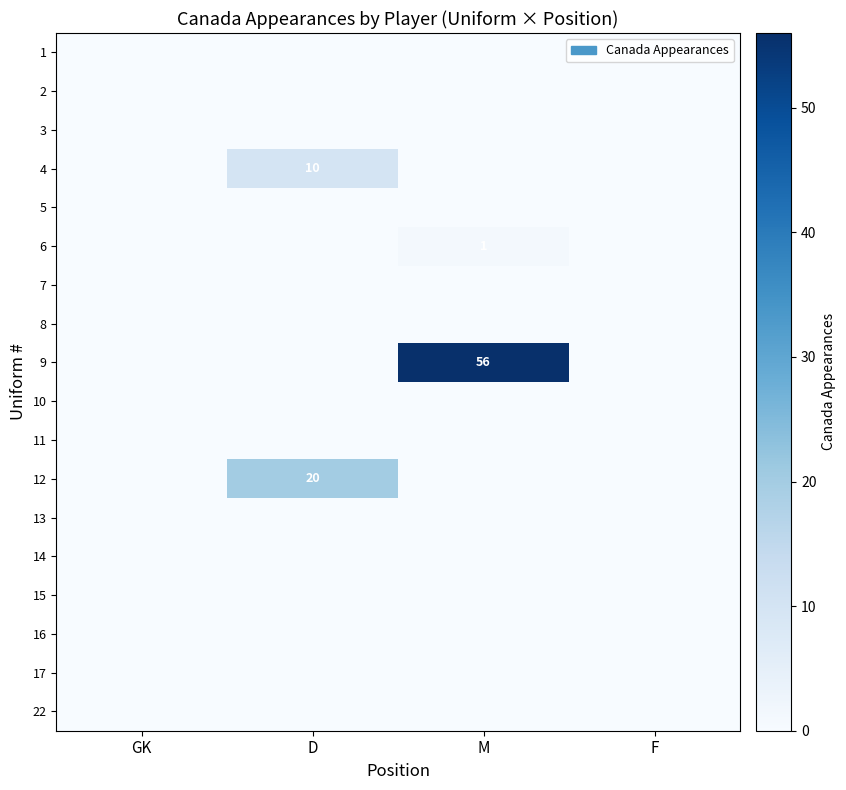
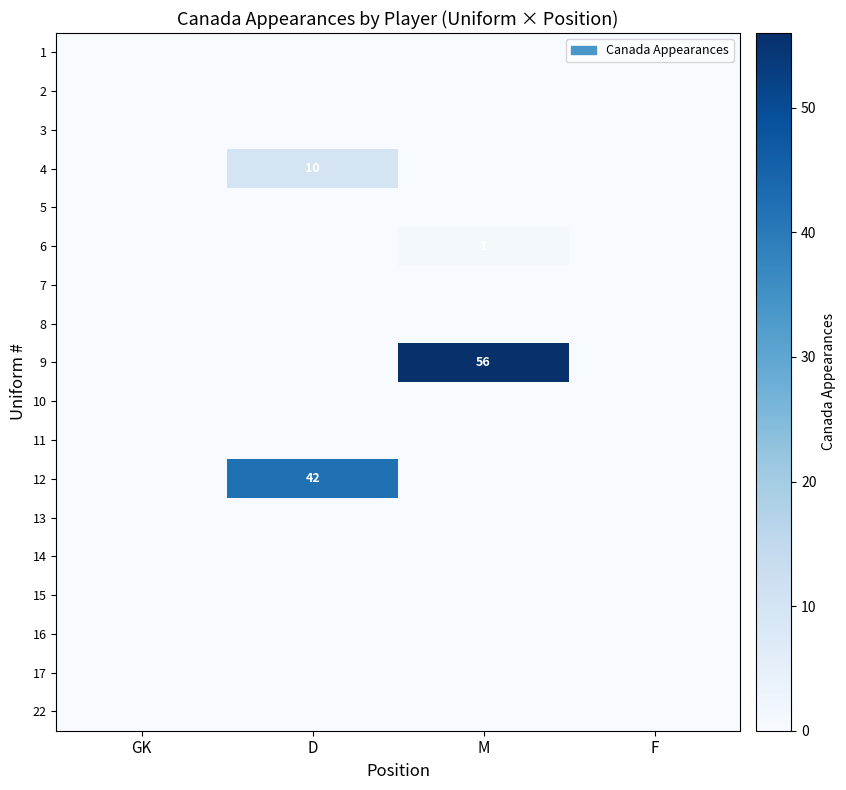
12, D: 20 -> 42
